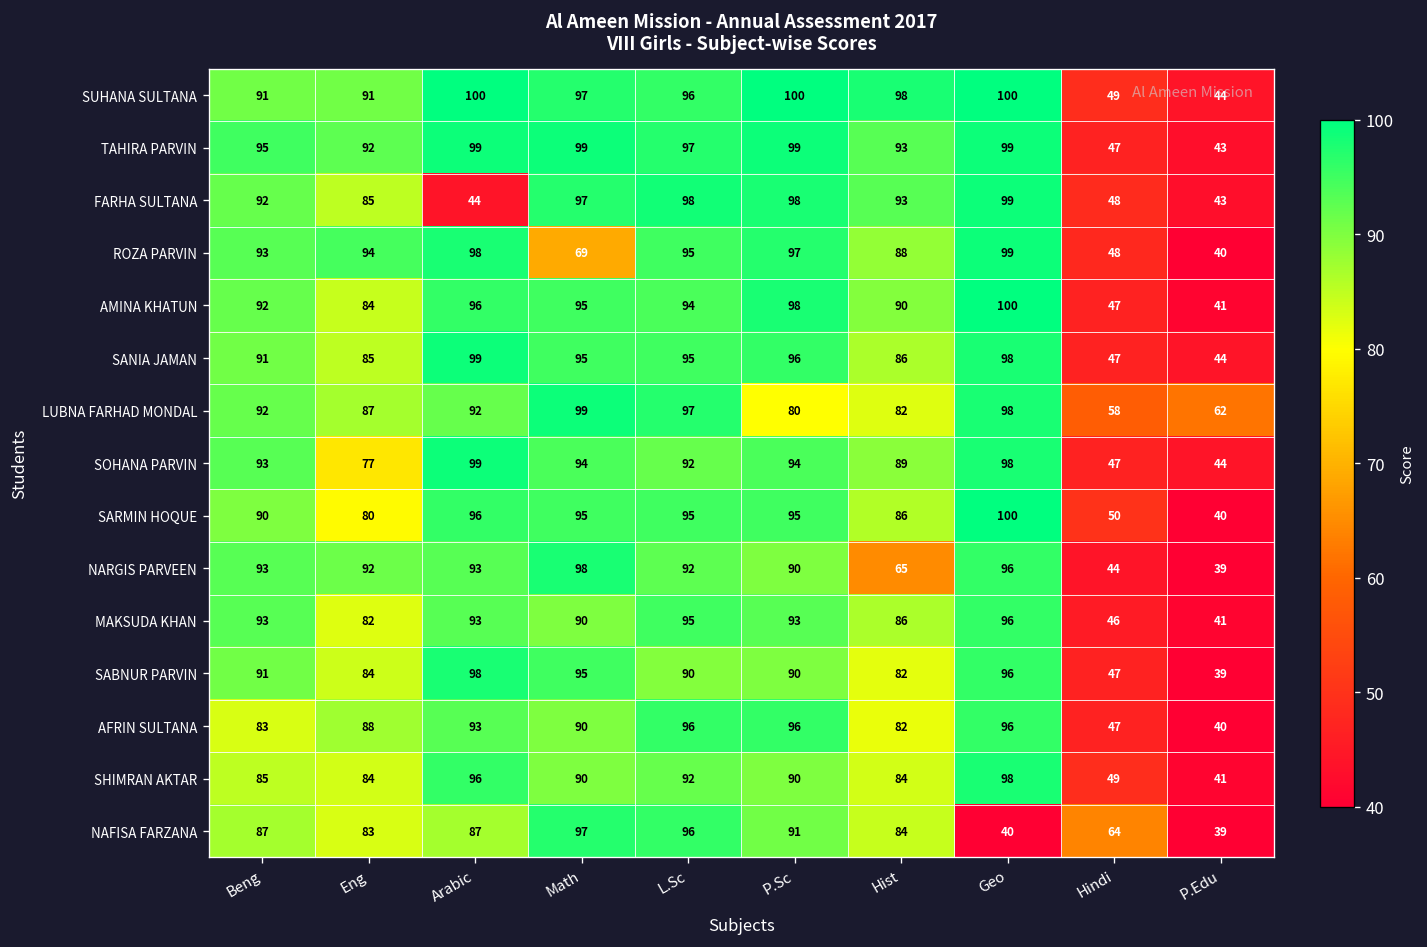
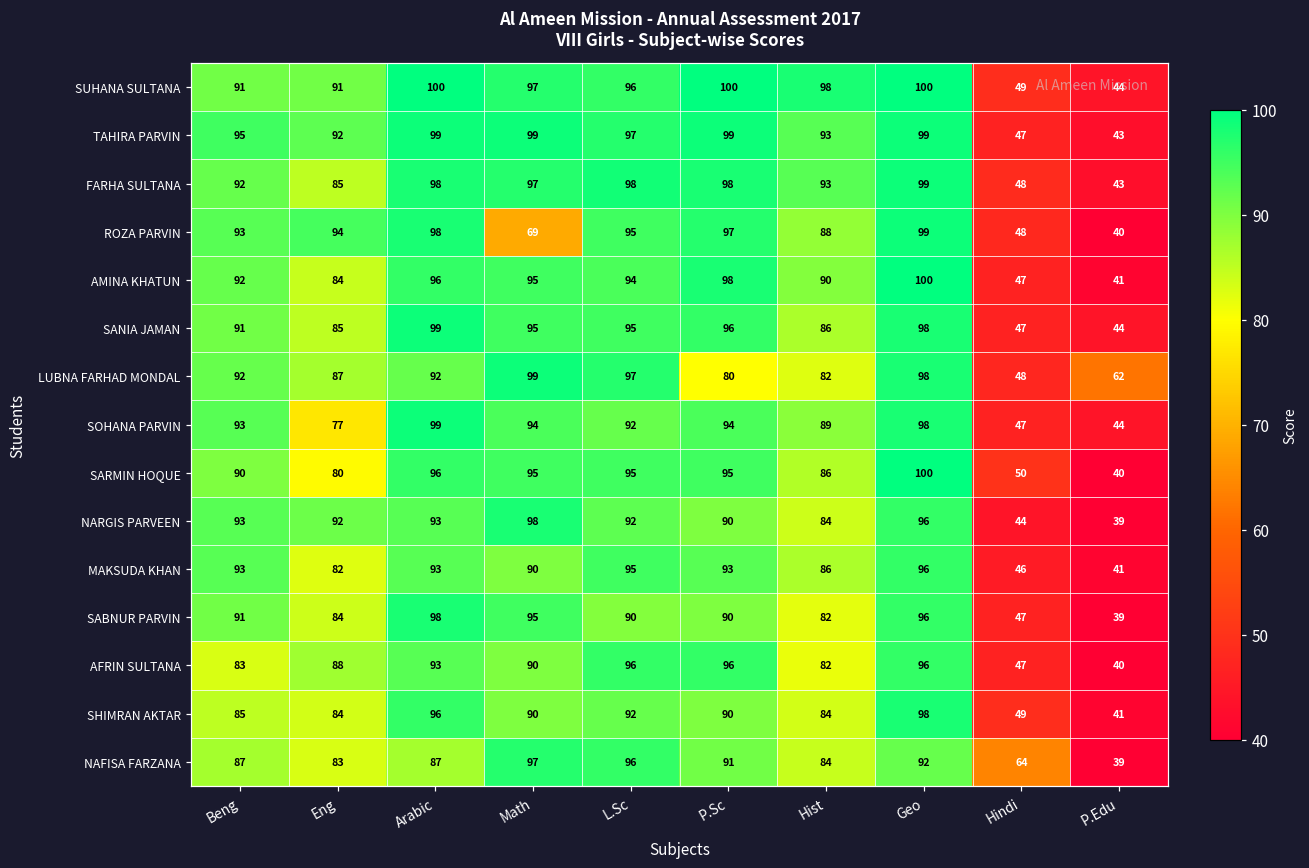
FARHA SULTANA, Arabic: 44 -> 98
LUBNA FARHAD MONDAL, Hindi: 58 -> 48
NARGIS PARVEEN, Hist: 65 -> 84
NAFISA FARZANA, Geo: 40 -> 92
